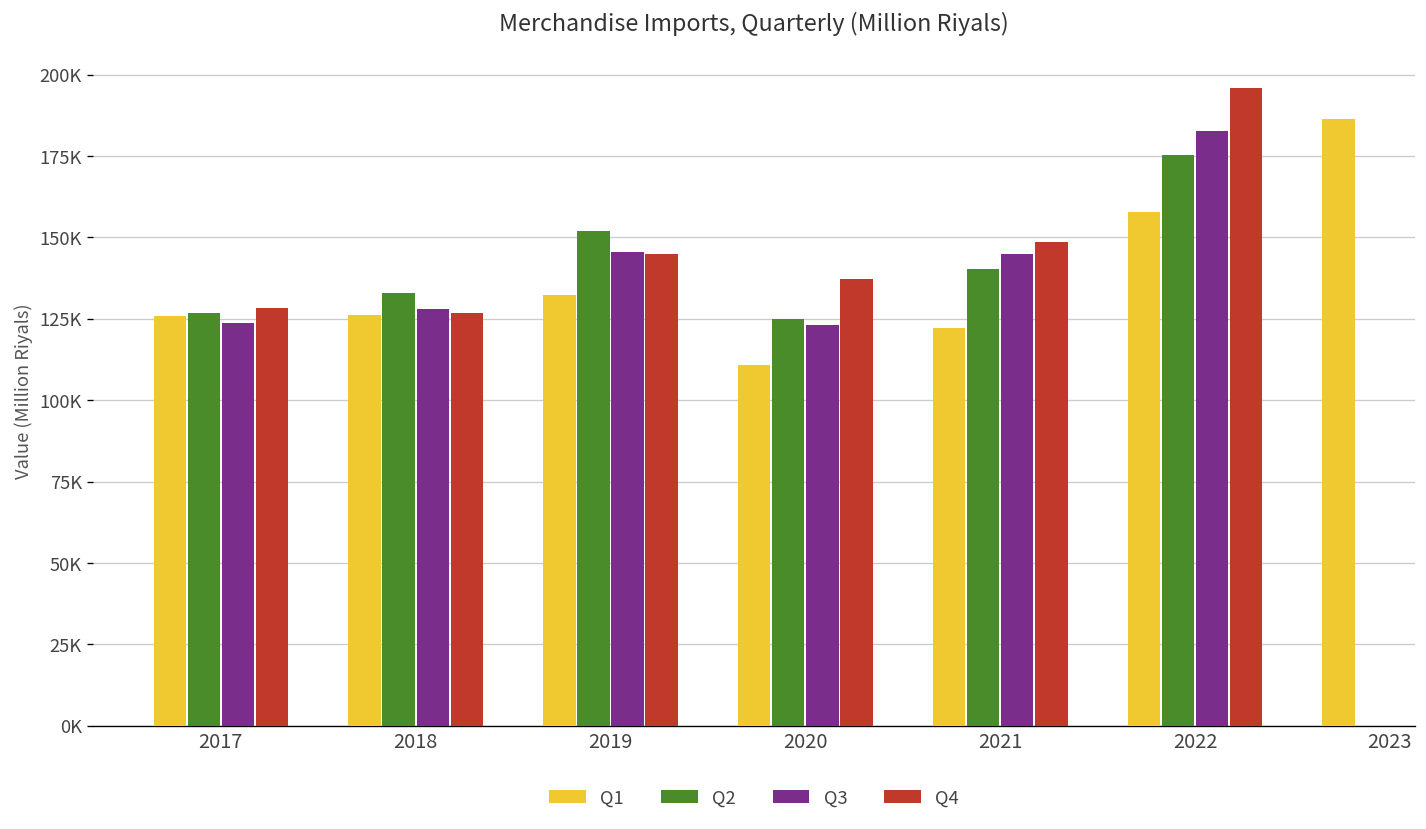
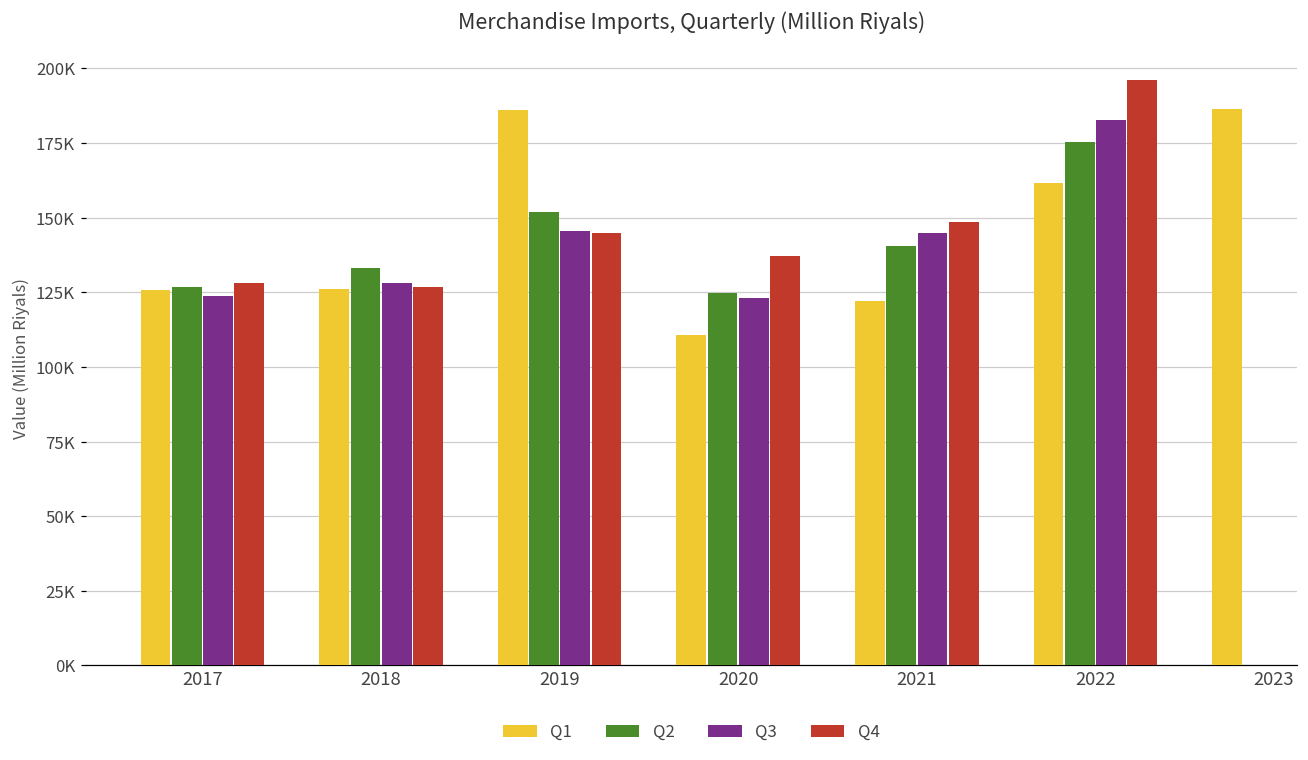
Q1, 2019: 132000 -> 186000
Q1, 2022: 158000 -> 162000
